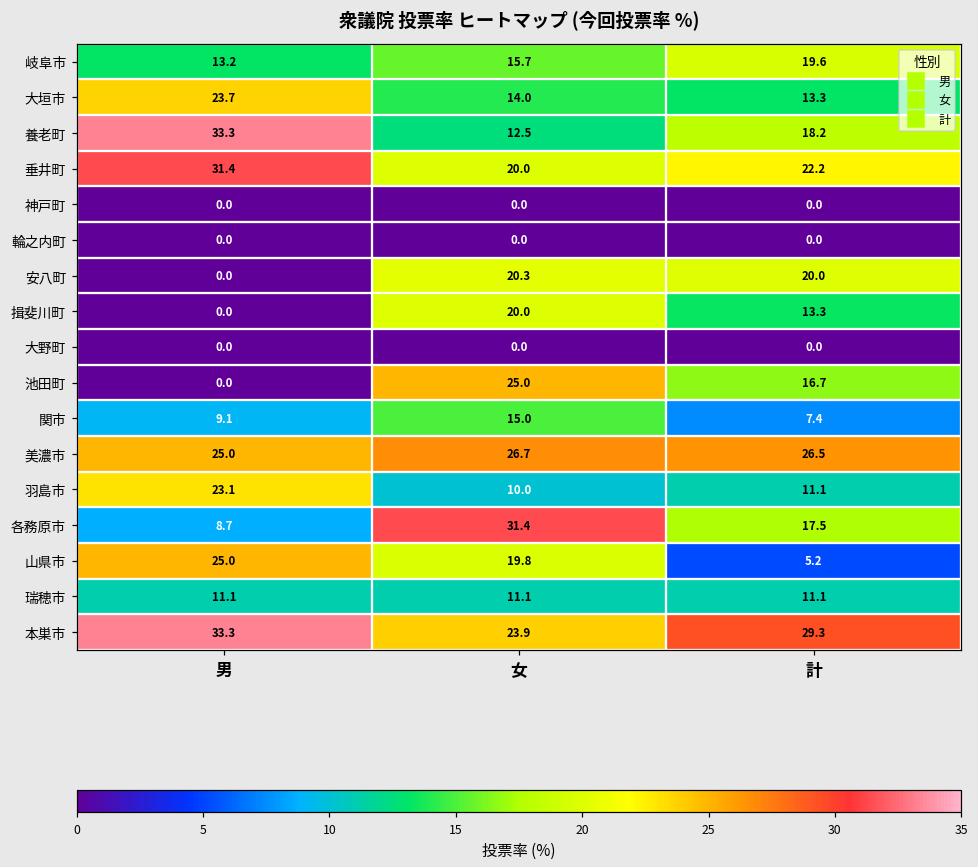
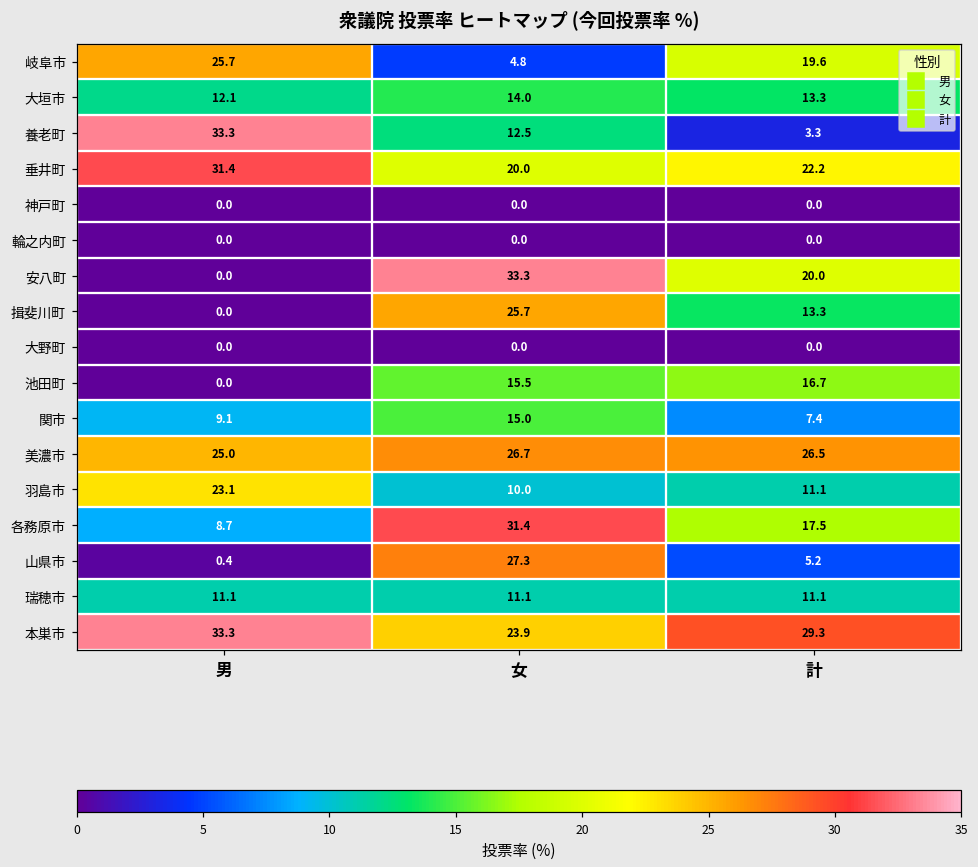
岐阜市, 男: 13.2 -> 25.7
岐阜市, 女: 15.7 -> 4.8
大垣市, 男: 23.7 -> 12.1
養老町, 計: 18.2 -> 3.3
安八町, 女: 20.3 -> 33.3
揖斐川町, 女: 20.0 -> 25.7
池田町, 女: 25.0 -> 15.5
山県市, 男: 25.0 -> 0.4
山県市, 女: 19.8 -> 27.3
